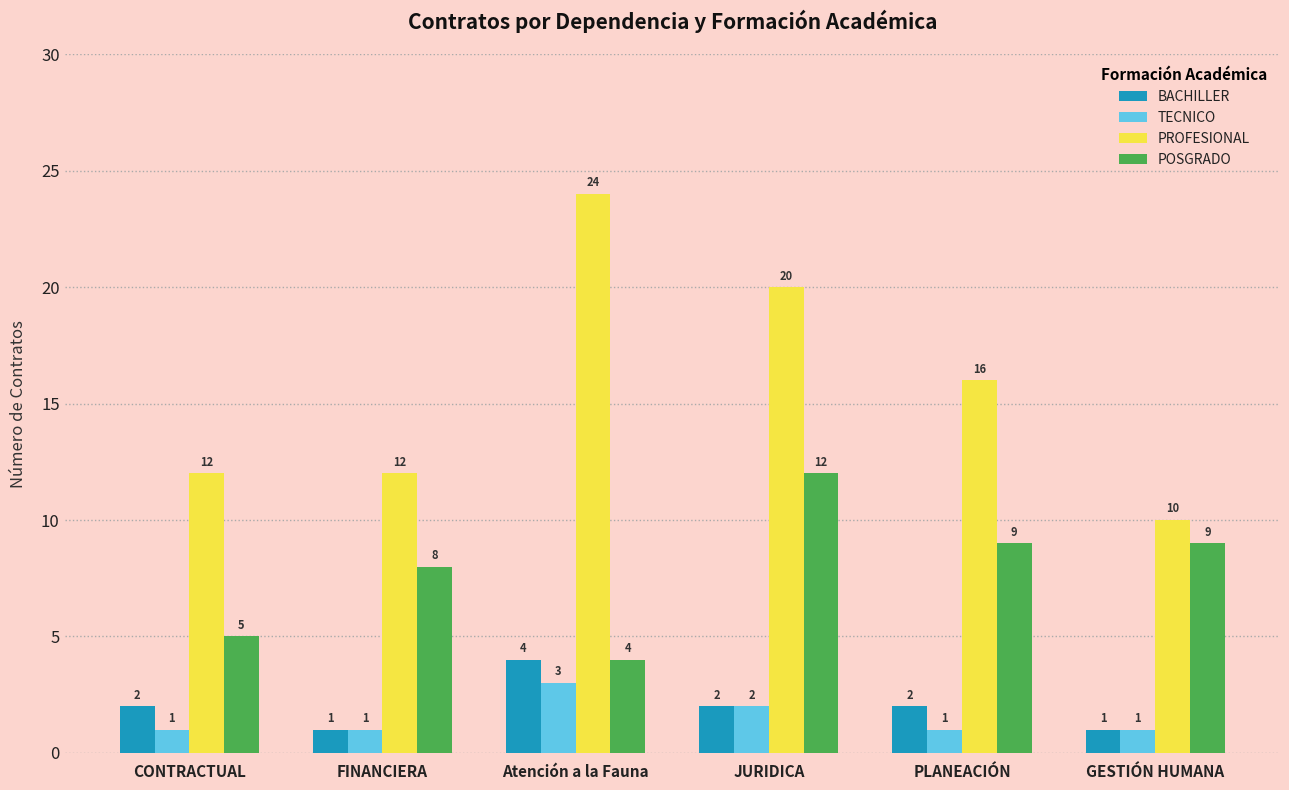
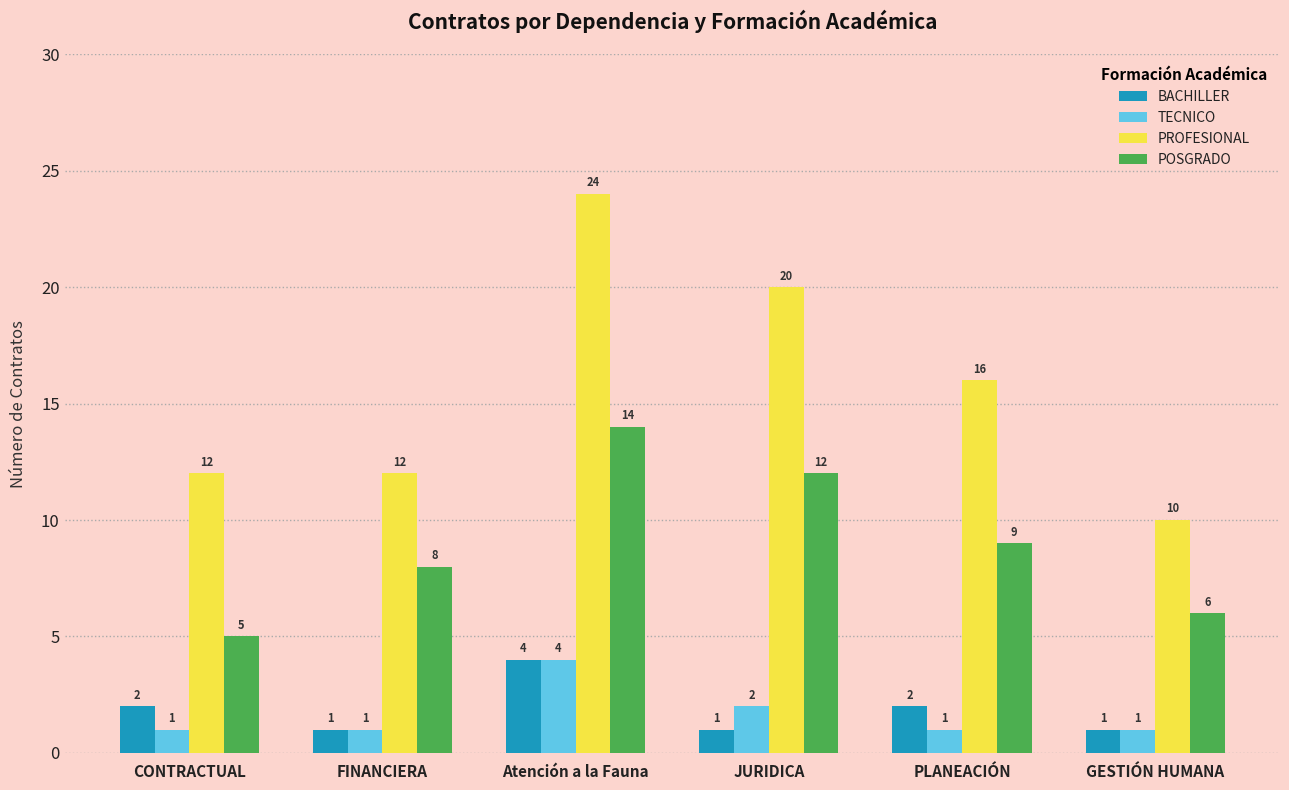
TECNICO, Atención a la Fauna: 3 -> 4
POSGRADO, Atención a la Fauna: 4 -> 14
BACHILLER, JURIDICA: 2 -> 1
POSGRADO, GESTIÓN HUMANA: 9 -> 6
